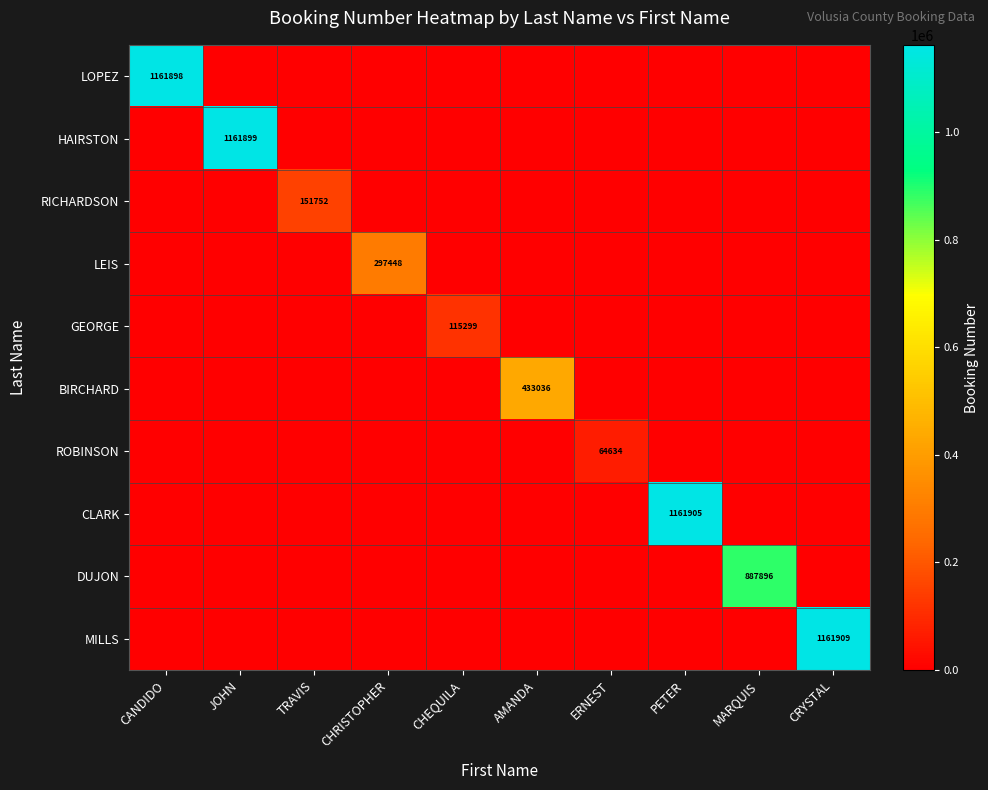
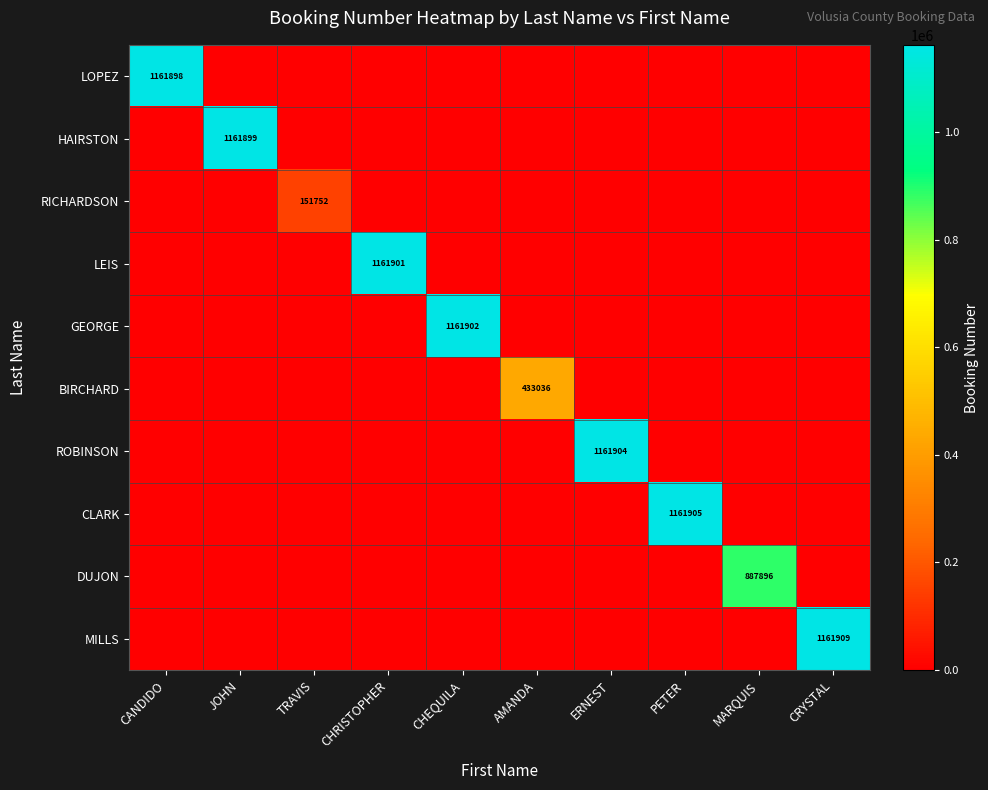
LEIS, CHRISTOPHER: 297448 -> 1161901
GEORGE, CHEQUILA: 115299 -> 1161902
ROBINSON, ERNEST: 64634 -> 1161904
